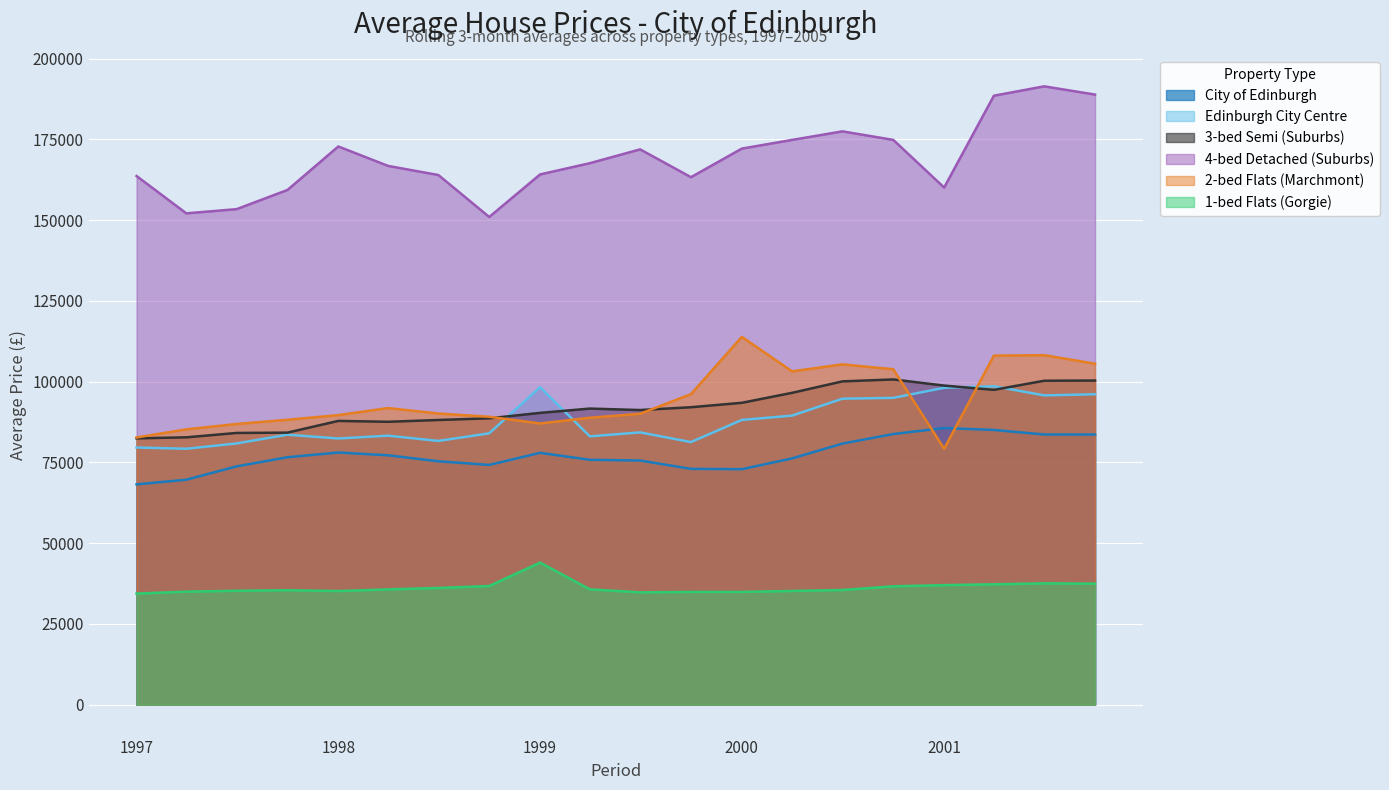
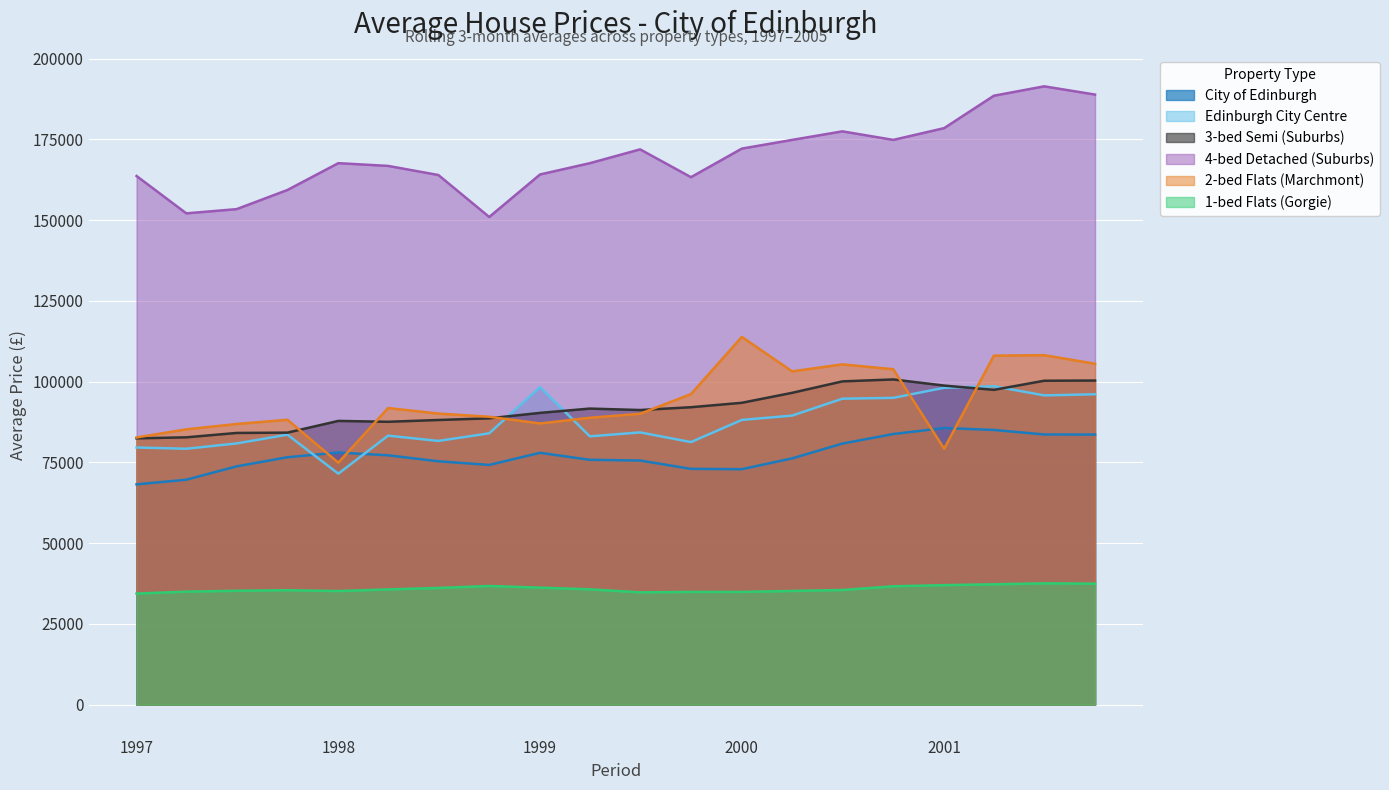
Edinburgh City Centre, 1998: 82000 -> 72000
4-bed Detached (Suburbs), 1998: 173000 -> 168000
2-bed Flats (Marchmont), 1998: 90000 -> 75000
1-bed Flats (Gorgie), 1999: 44000 -> 36000
4-bed Detached (Suburbs), 2001: 160000 -> 178000
